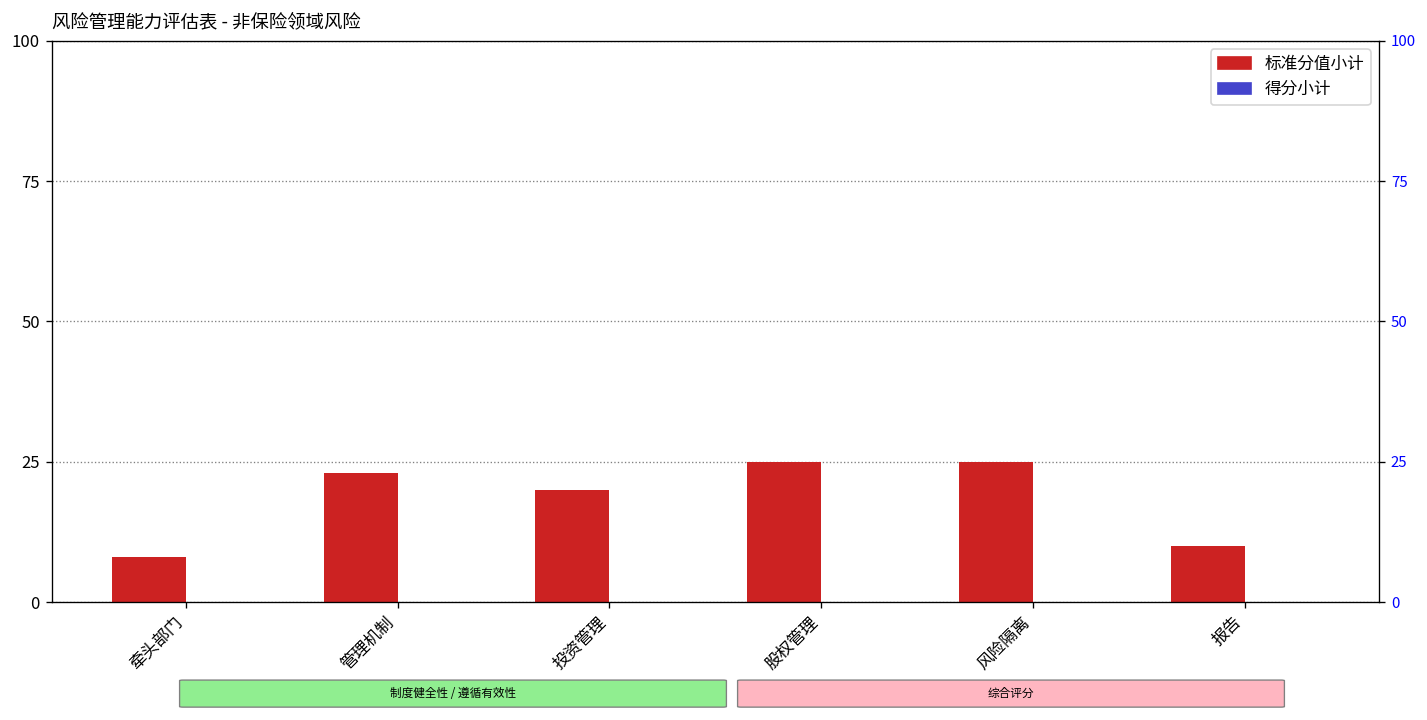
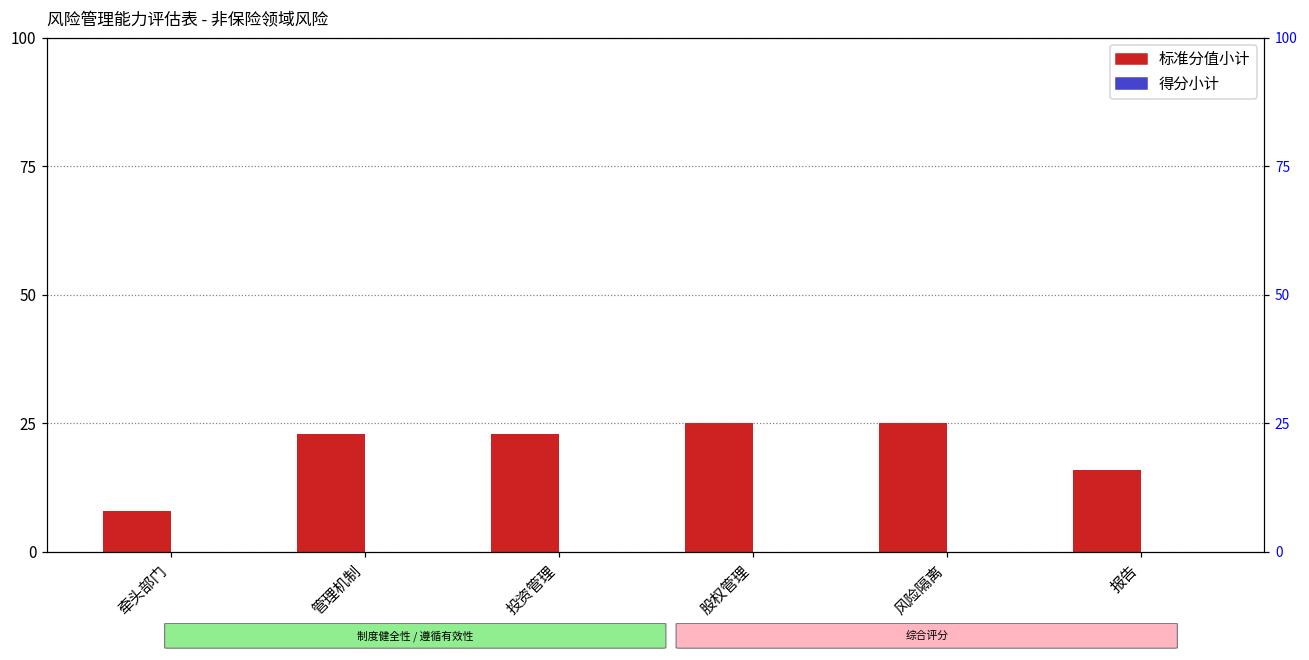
标准分值小计, 投资管理: 20 -> 23
标准分值小计, 报告: 10 -> 16
